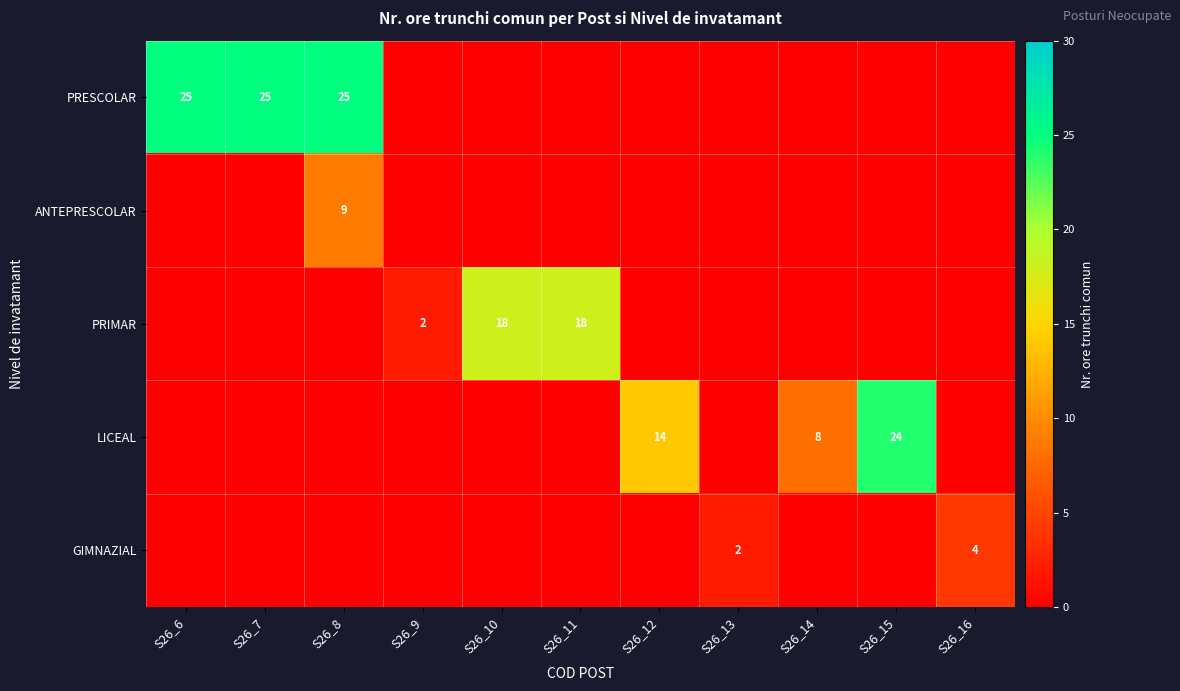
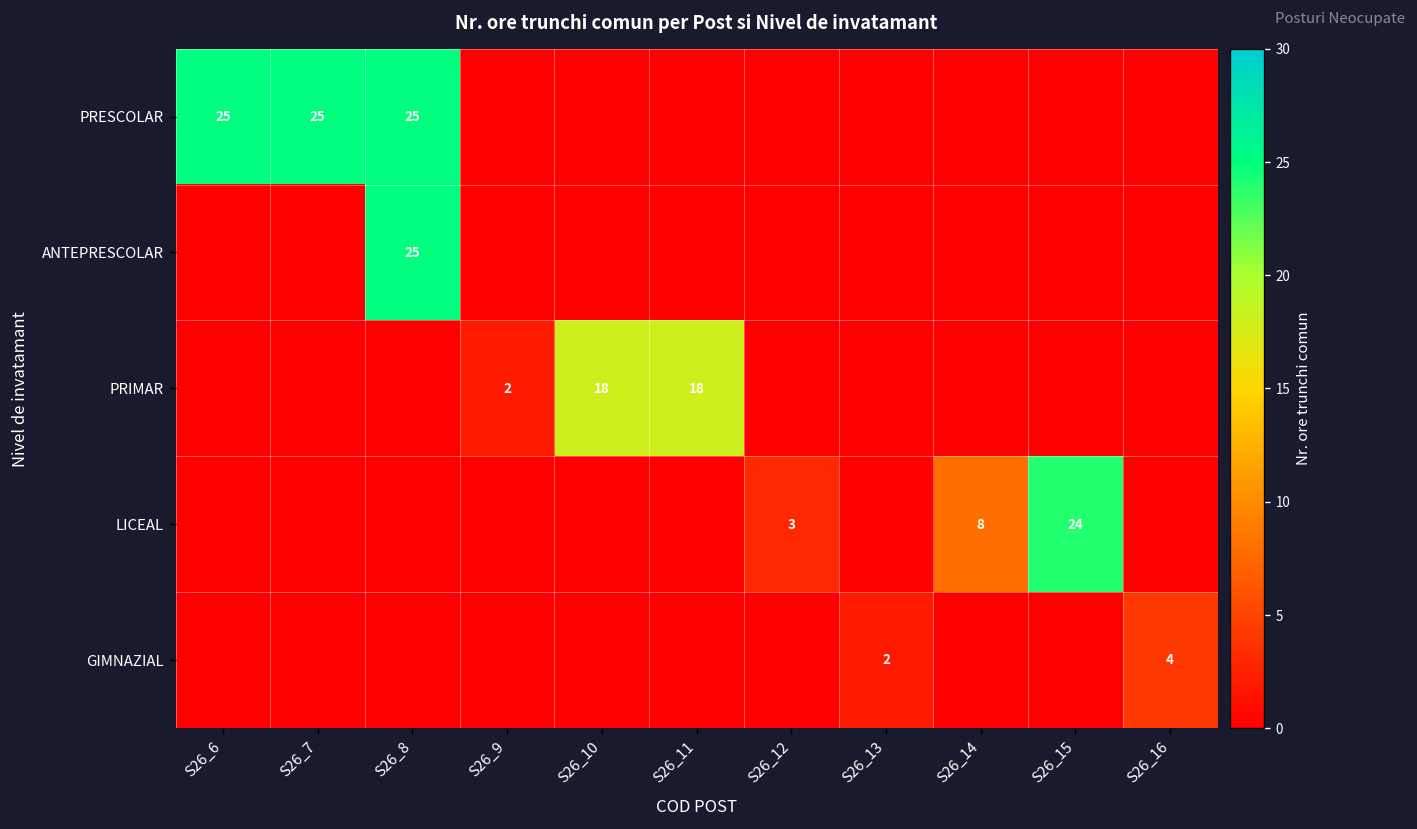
ANTEPRESCOLAR, S26_8: 9 -> 25
LICEAL, S26_12: 14 -> 3
